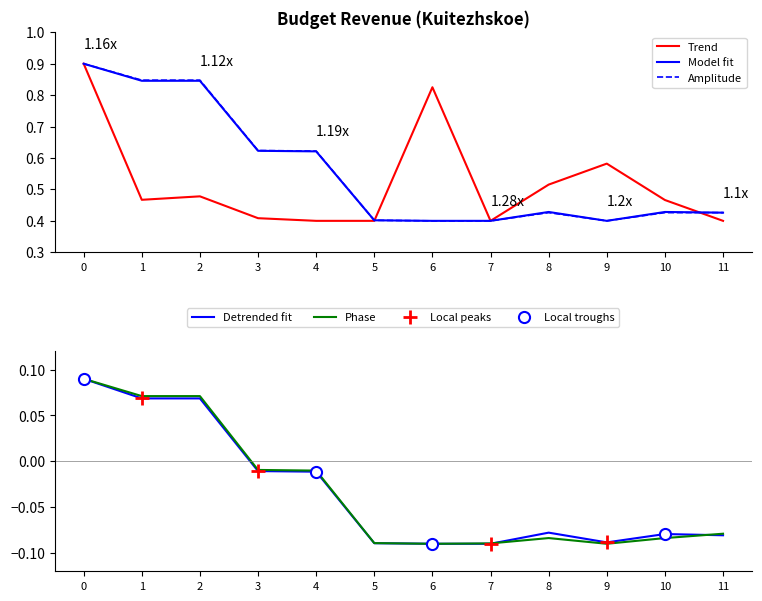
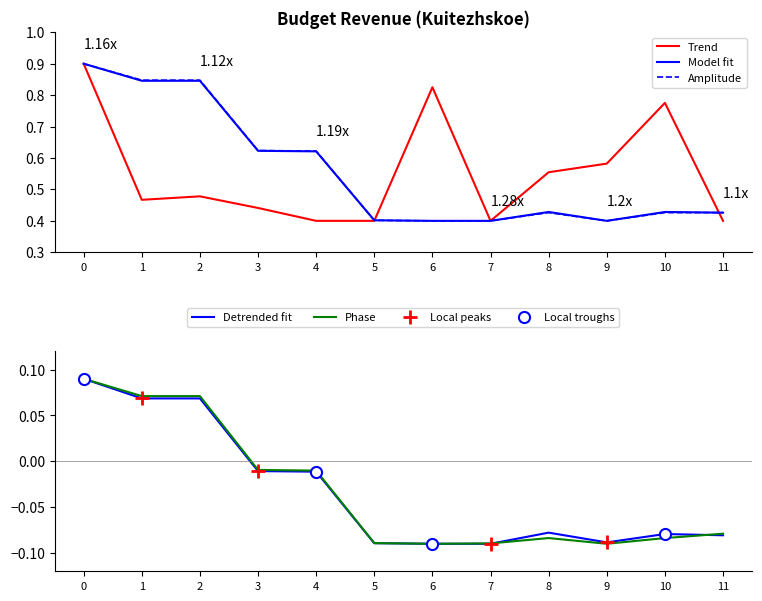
Budget Revenue (Kuitezhskoe), Trend, 3: 0.41 -> 0.44
Budget Revenue (Kuitezhskoe), Trend, 8: 0.52 -> 0.55
Budget Revenue (Kuitezhskoe), Trend, 10: 0.47 -> 0.78
